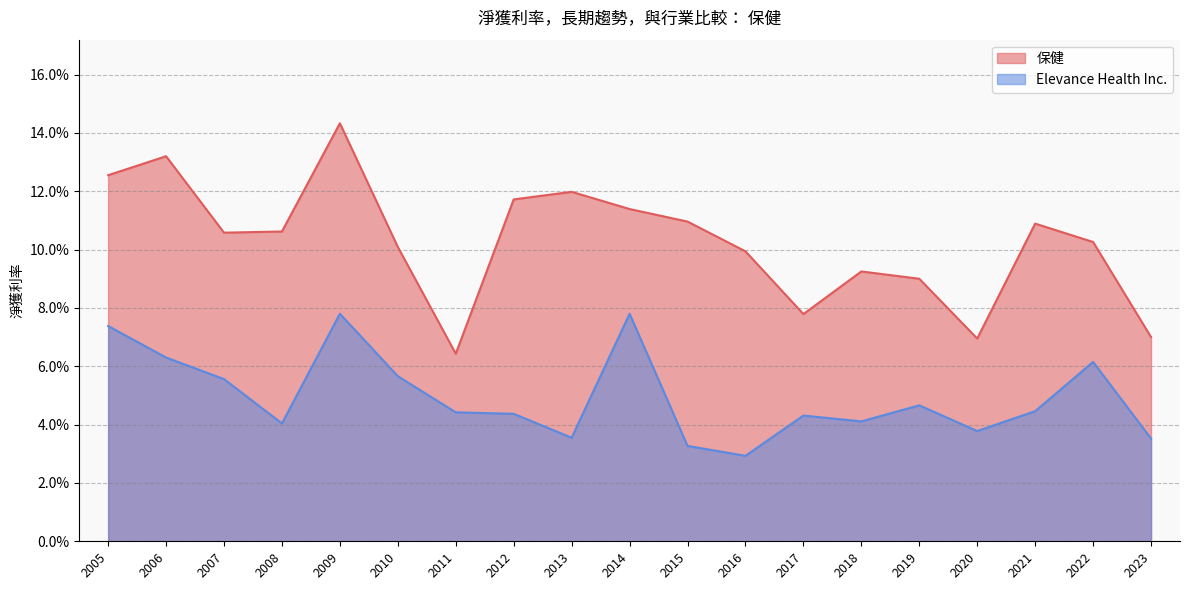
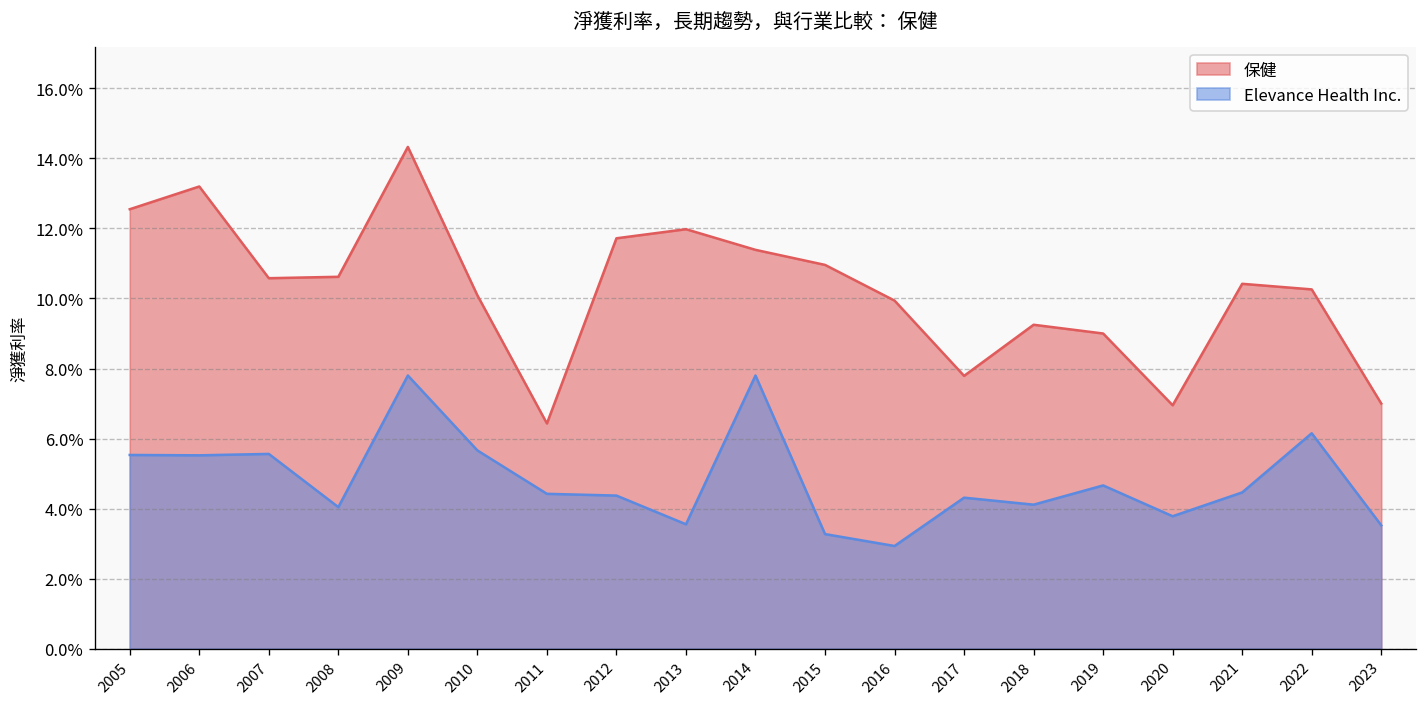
Elevance Health Inc., 2005: 7.4% -> 5.5%
Elevance Health Inc., 2006: 6.3% -> 5.5%
保健, 2021: 10.9% -> 10.4%
